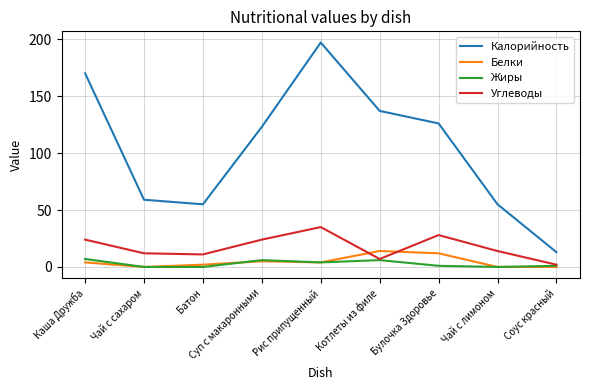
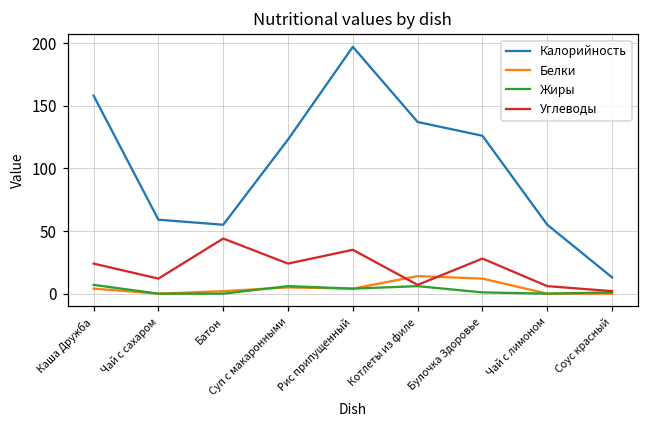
Калорийность, Каша Дружба: 170 -> 158
Углеводы, Батон: 11 -> 44
Углеводы, Чай с лимоном: 14 -> 6
